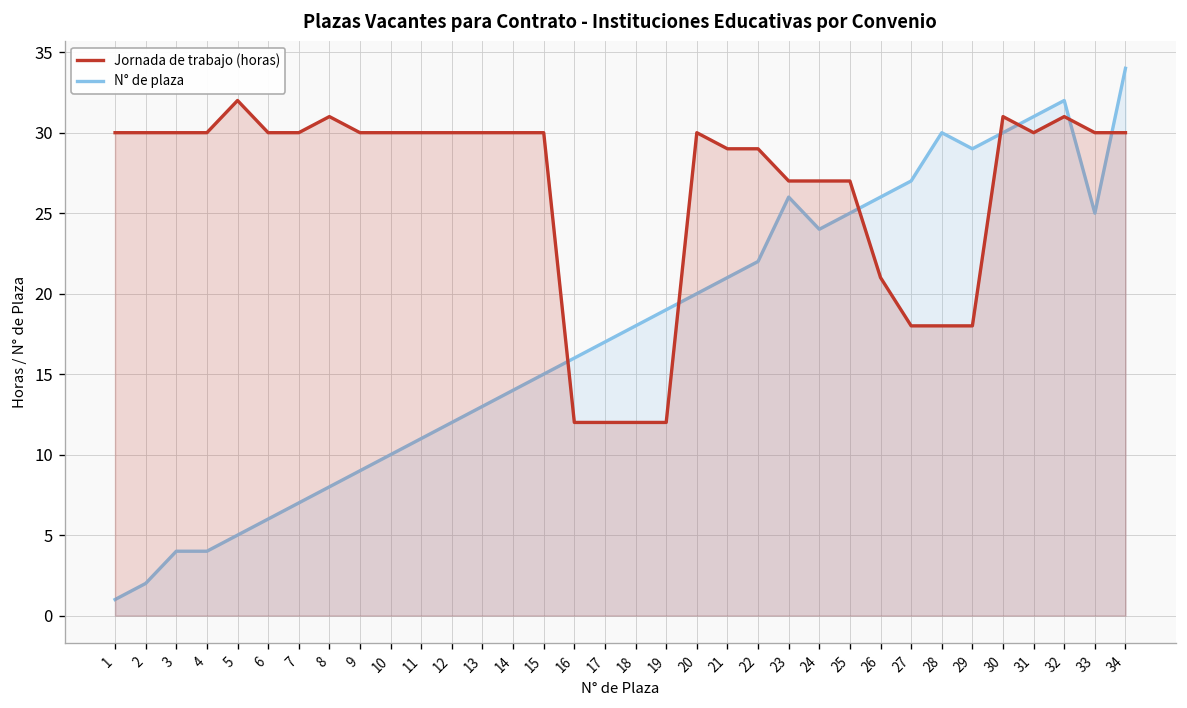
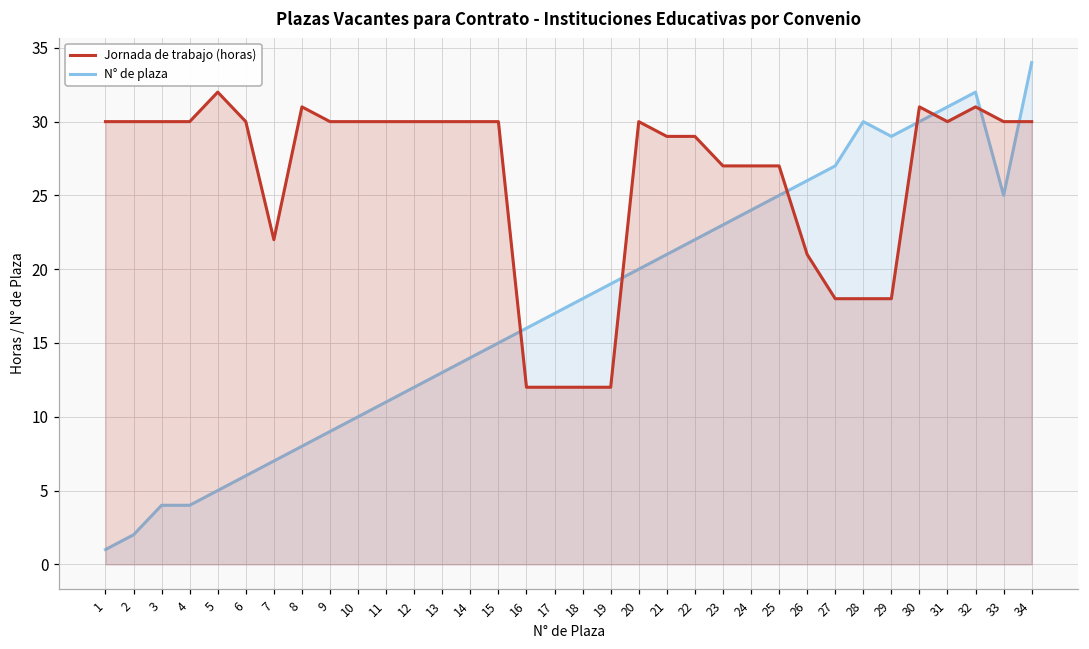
Jornada de trabajo (horas), 7: 30 -> 22
N° de plaza, 23: 26 -> 23
